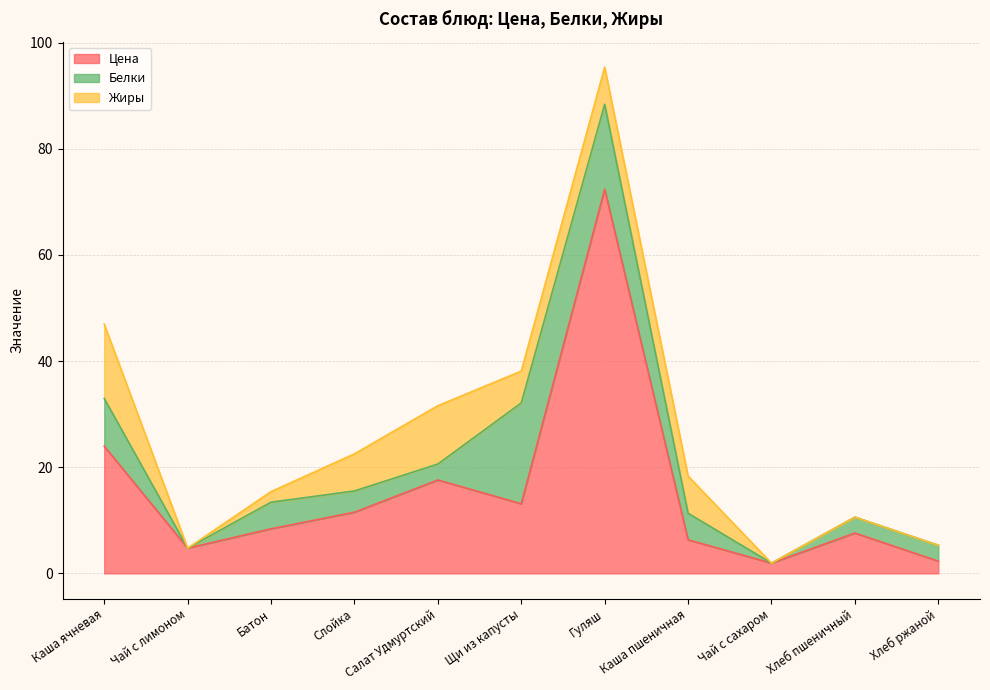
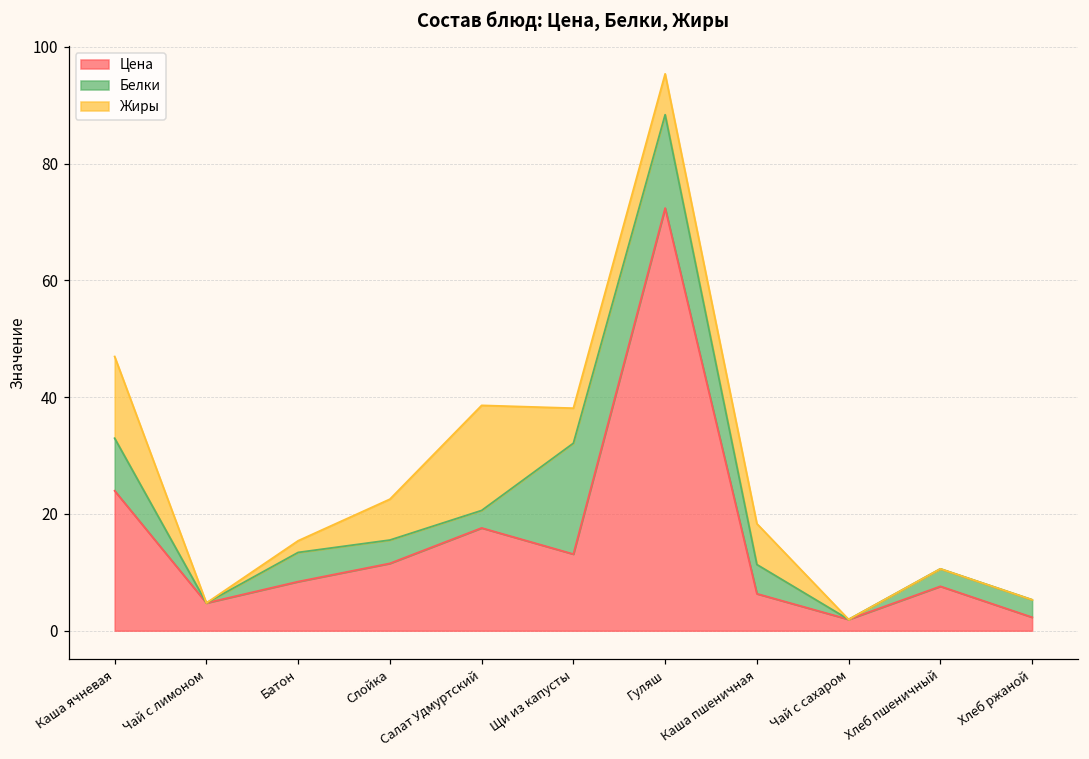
Жиры, Салат Удмуртский: 11 -> 18
